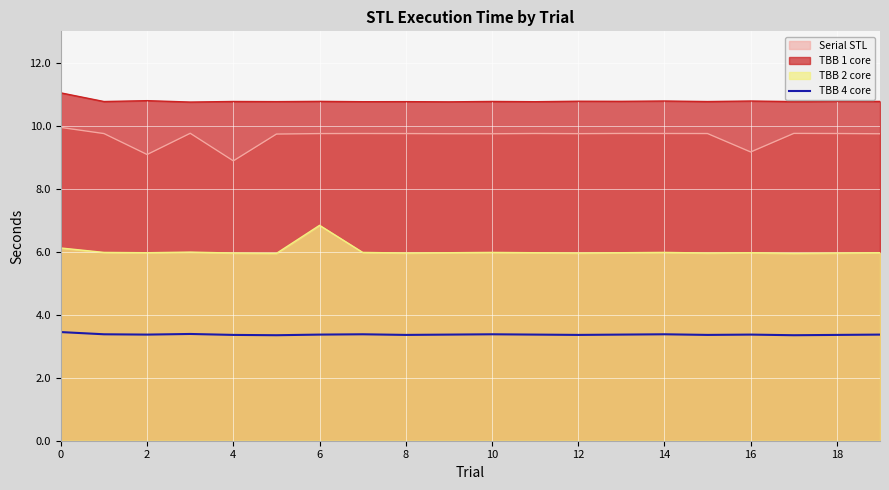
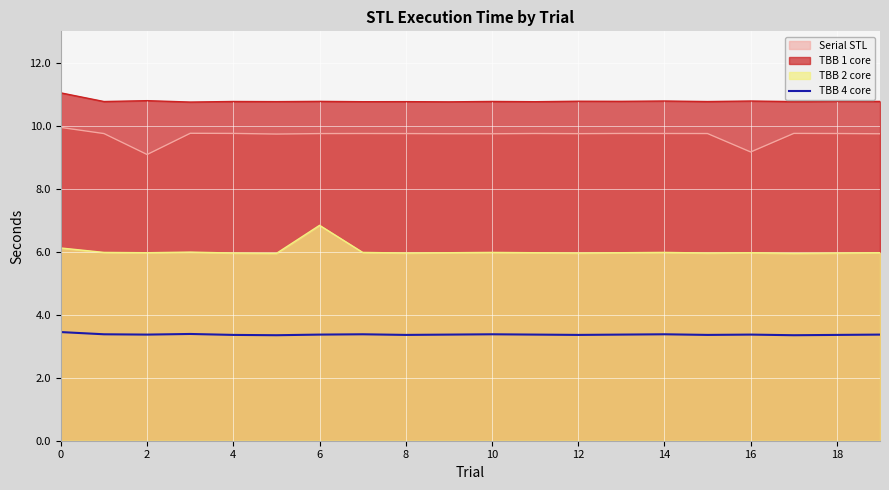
Serial STL, 4: 8.9 -> 9.8
